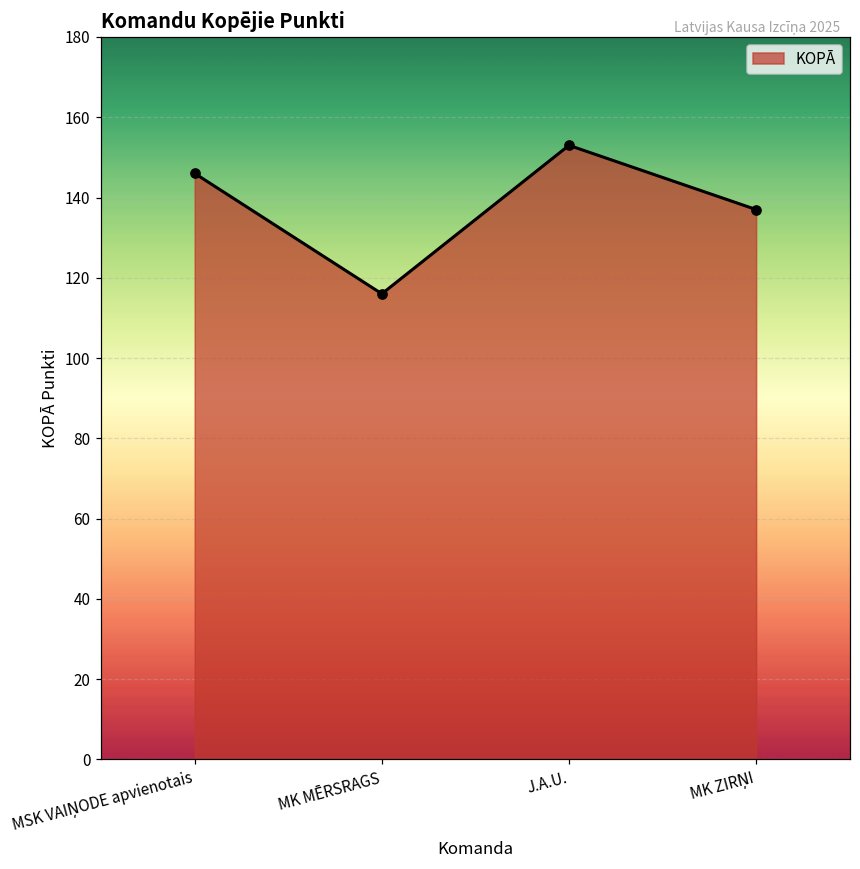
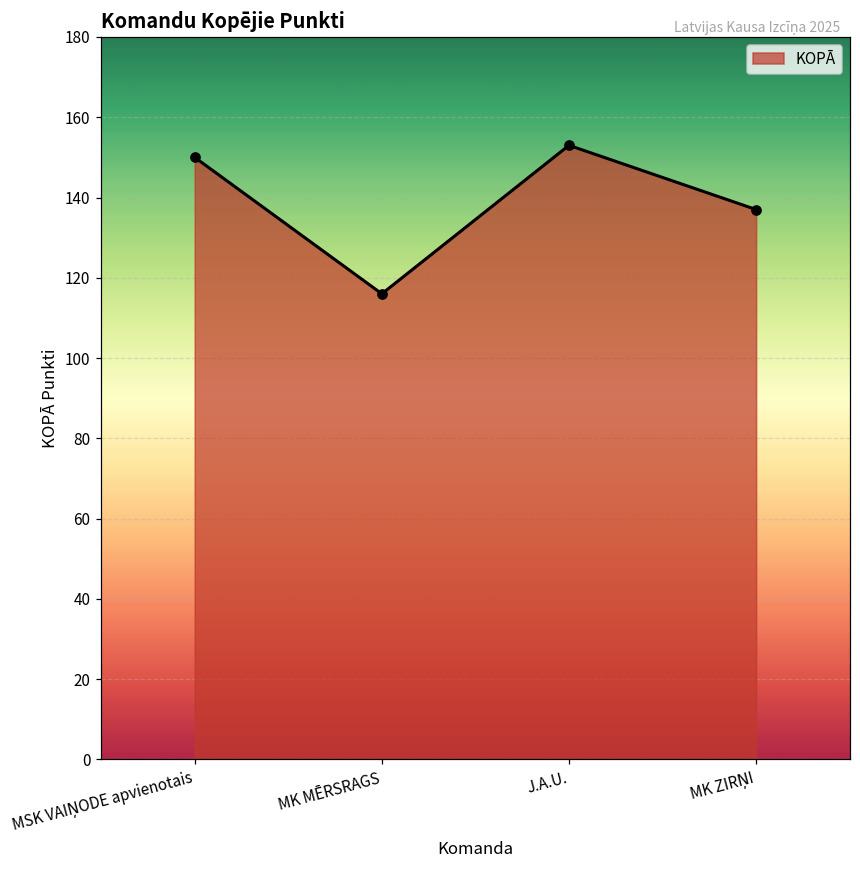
MSK VAIŅODE apvienotais: 146 -> 150
